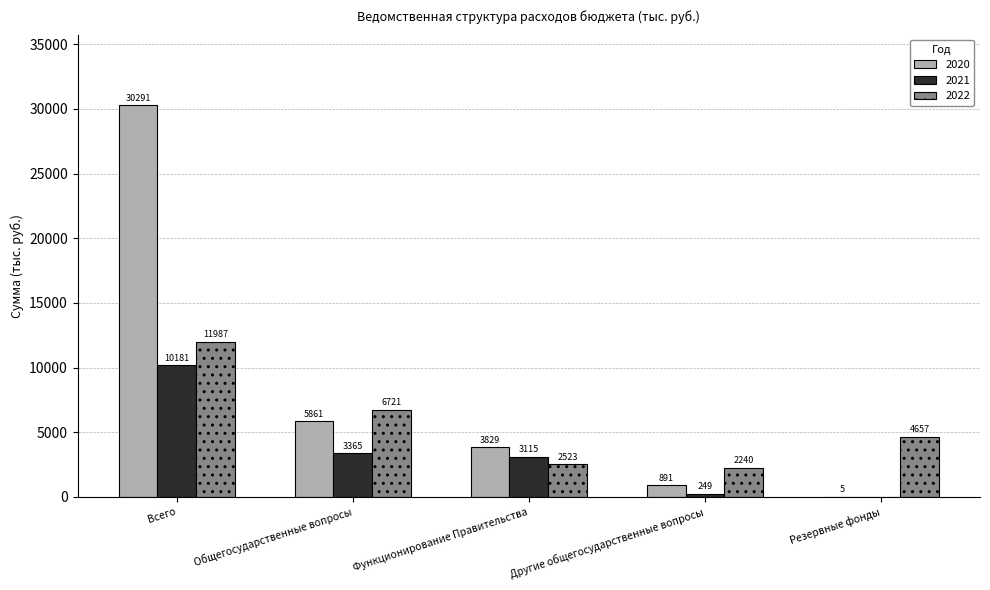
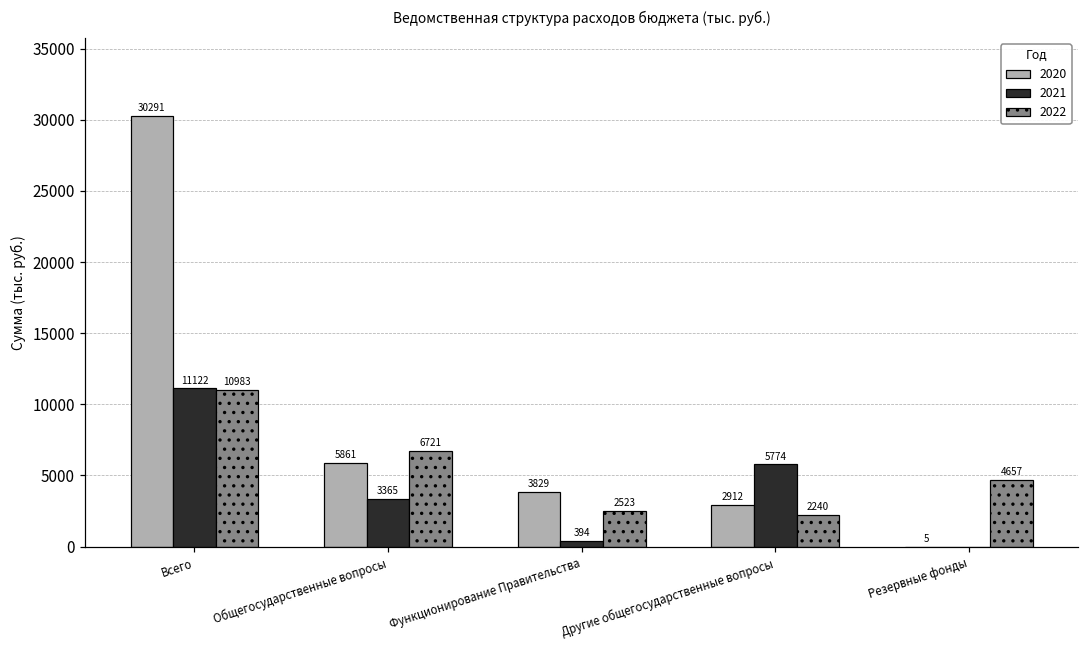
2021, Всего: 10181 -> 11122
2022, Всего: 11987 -> 10983
2021, Функционирование Правительства: 3115 -> 394
2020, Другие общегосударственные вопросы: 891 -> 2912
2021, Другие общегосударственные вопросы: 249 -> 5774
